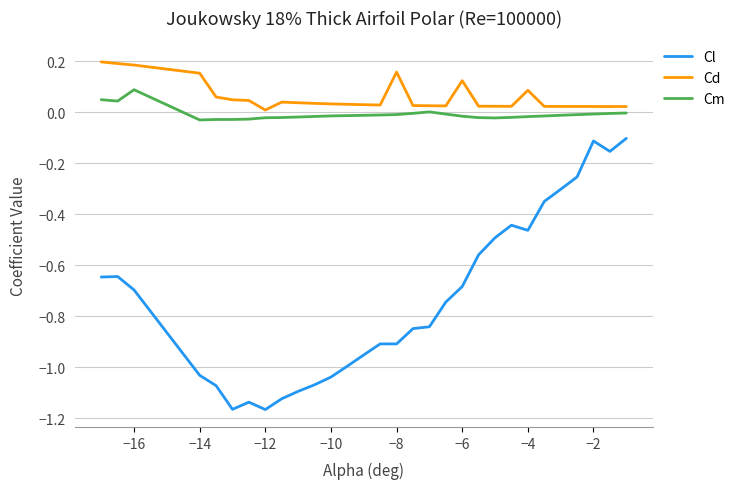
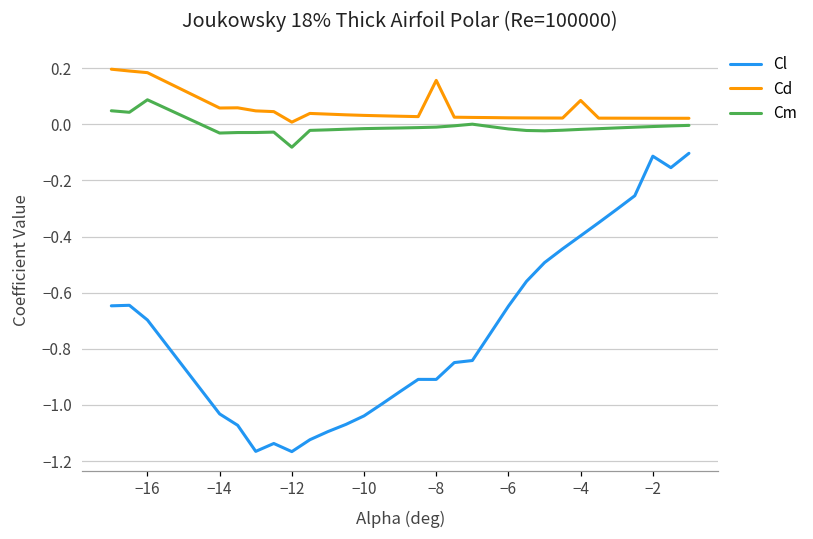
Cd, −14: 0.15 -> 0.06
Cm, −12: -0.02 -> -0.08
Cl, −6: -0.68 -> -0.65
Cd, −6: 0.12 -> 0.02
Cl, −4: -0.46 -> -0.40
